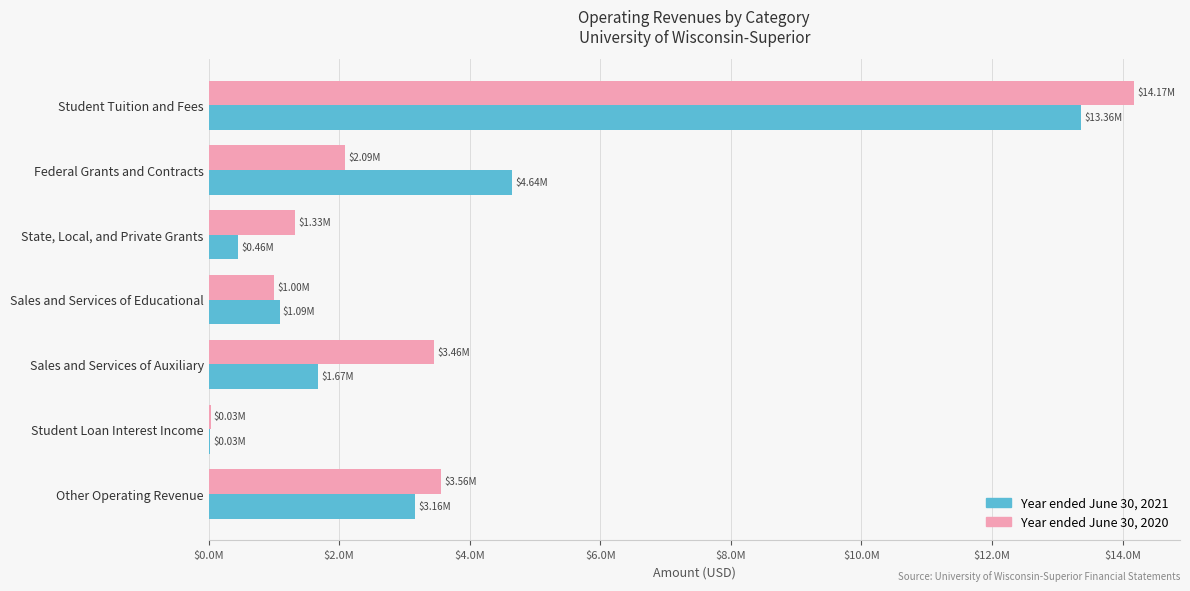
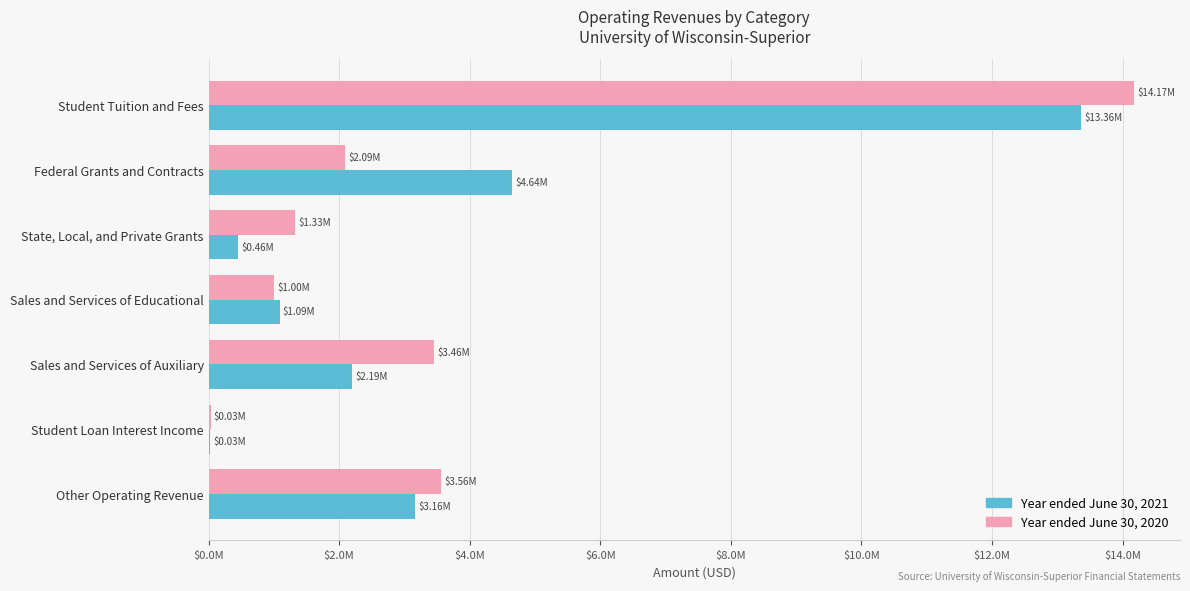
Year ended June 30, 2021, Sales and Services of Auxiliary: $1.67M -> $2.19M
